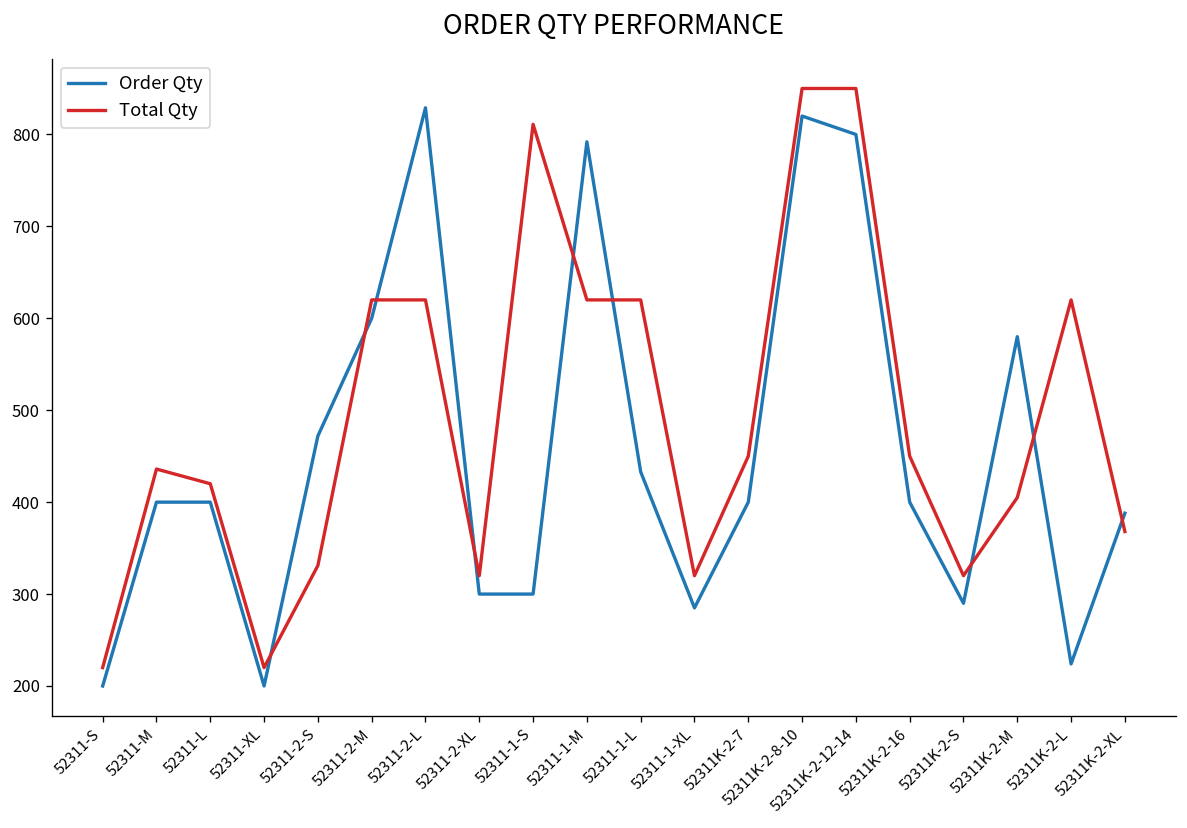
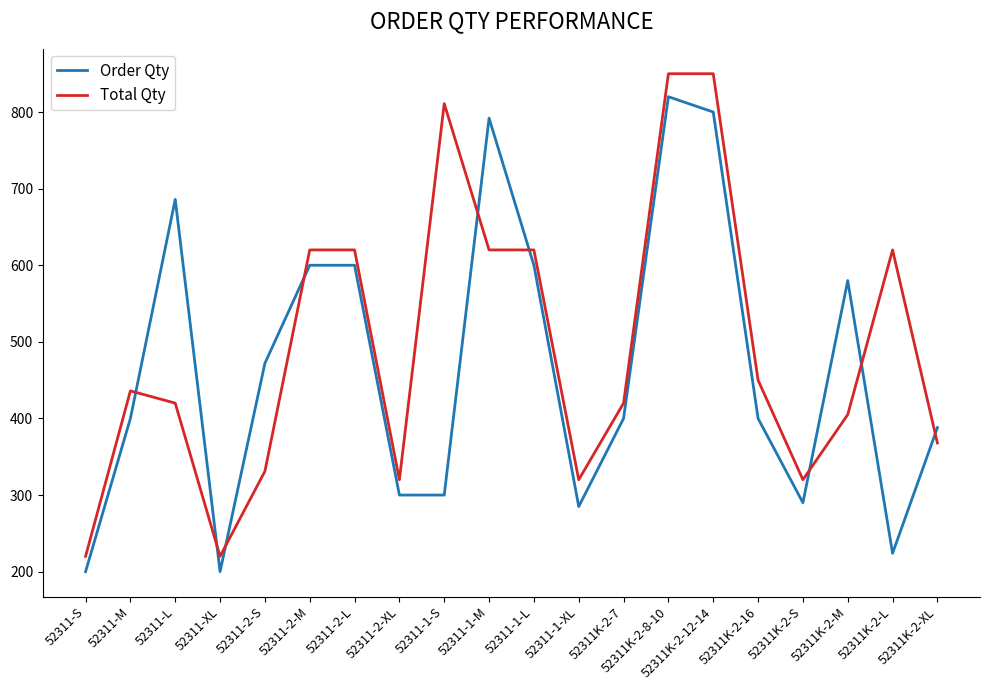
Order Qty, 52311-L: 400 -> 690
Order Qty, 52311-2-L: 830 -> 600
Order Qty, 52311-1-L: 430 -> 600
Total Qty, 52311K-2-7: 450 -> 420
